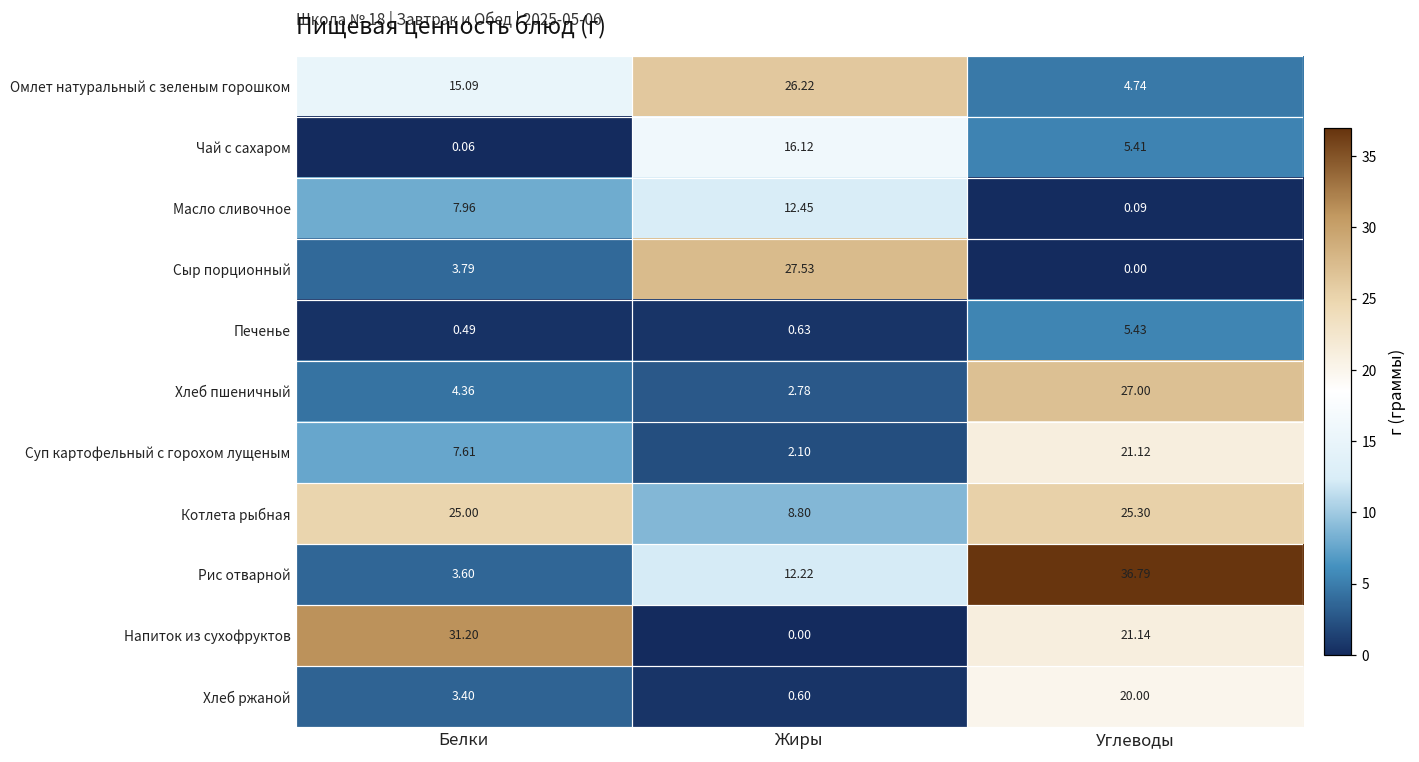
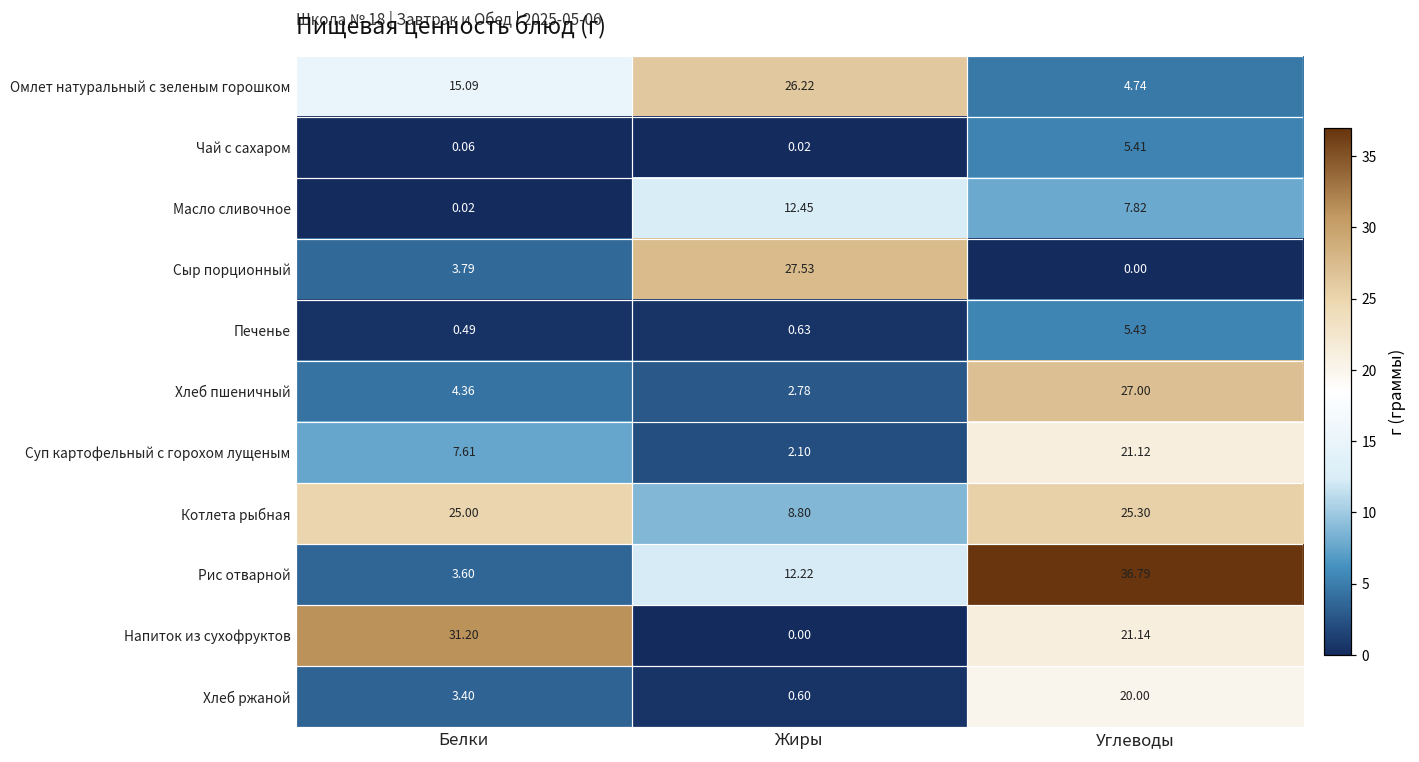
Чай с сахаром, Жиры: 16.12 -> 0.02
Масло сливочное, Белки: 7.96 -> 0.02
Масло сливочное, Углеводы: 0.09 -> 7.82
